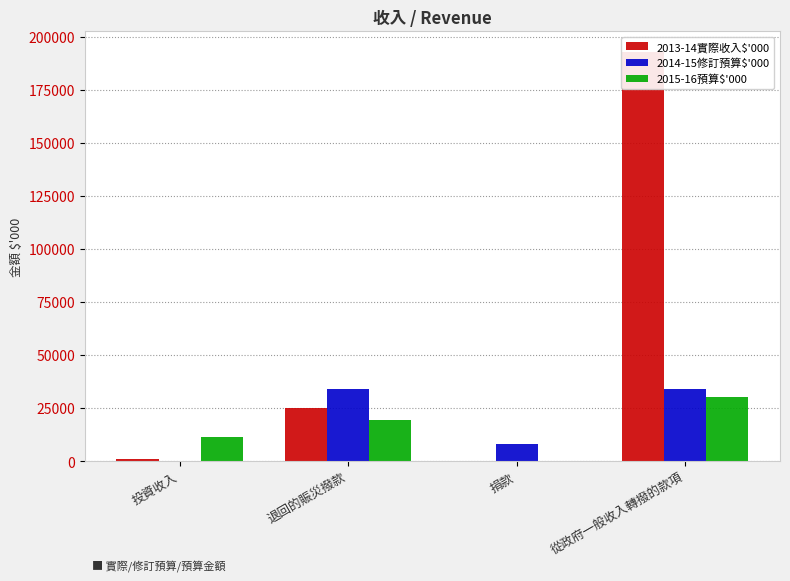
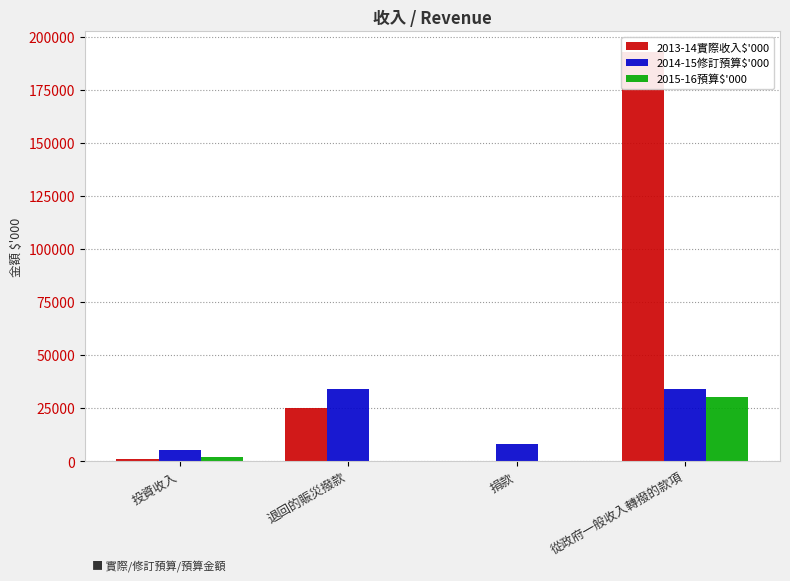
2014-15修訂預算$'000, 投資收入: 0 -> 5000
2015-16預算$'000, 投資收入: 12000 -> 2000
2015-16預算$'000, 退回的賑災撥款: 19000 -> 0
